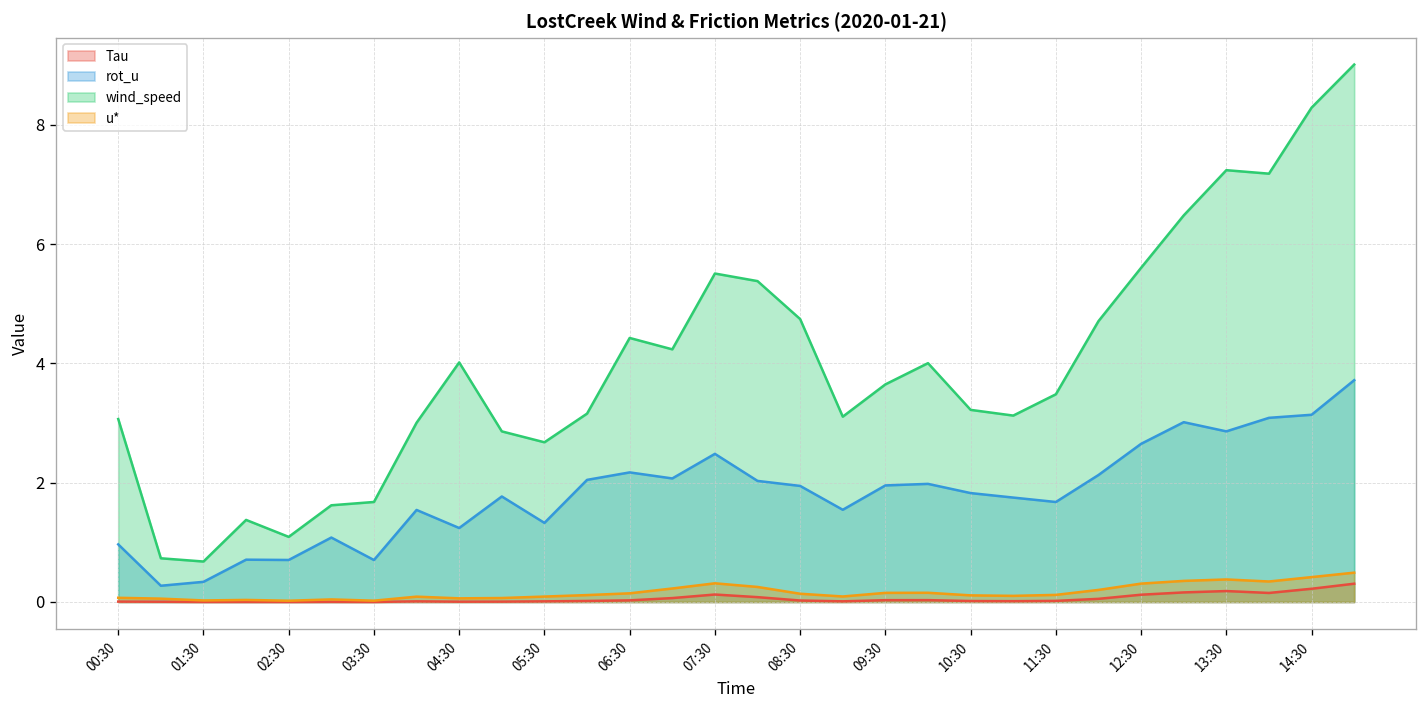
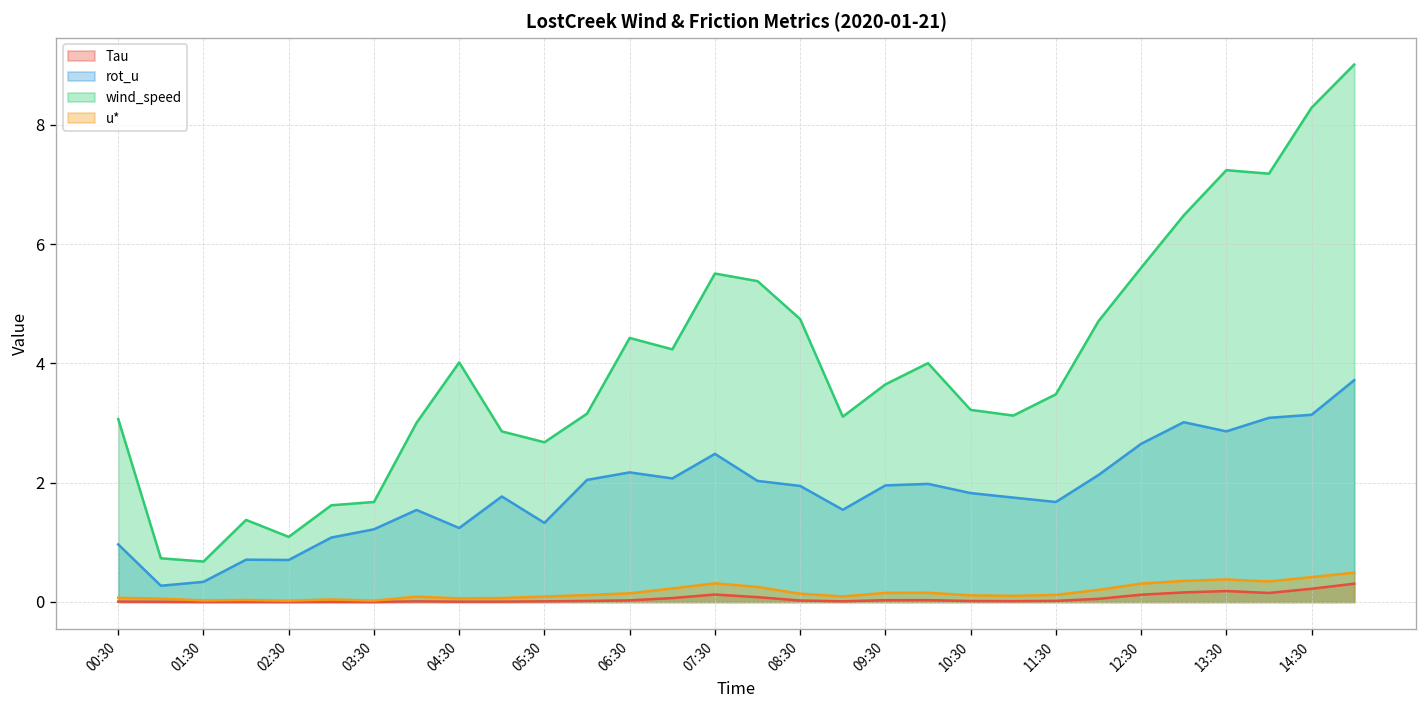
rot_u, 03:30: 0.7 -> 1.2
